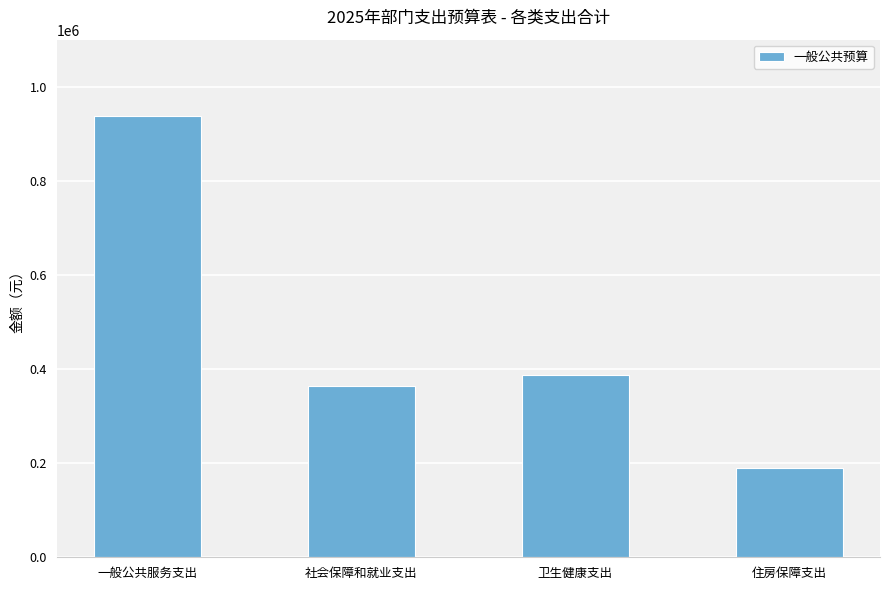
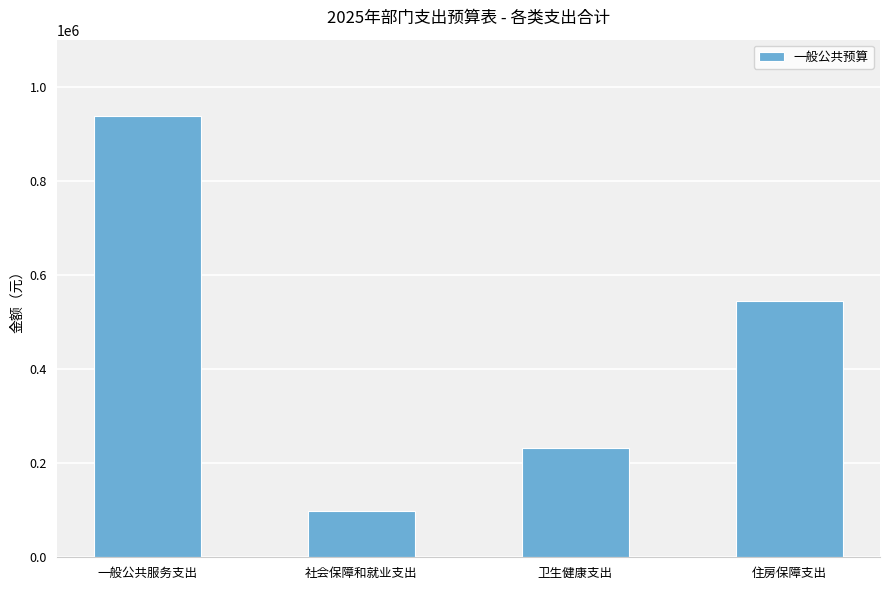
社会保障和就业支出: 360000 -> 100000
卫生健康支出: 390000 -> 230000
住房保障支出: 190000 -> 550000
